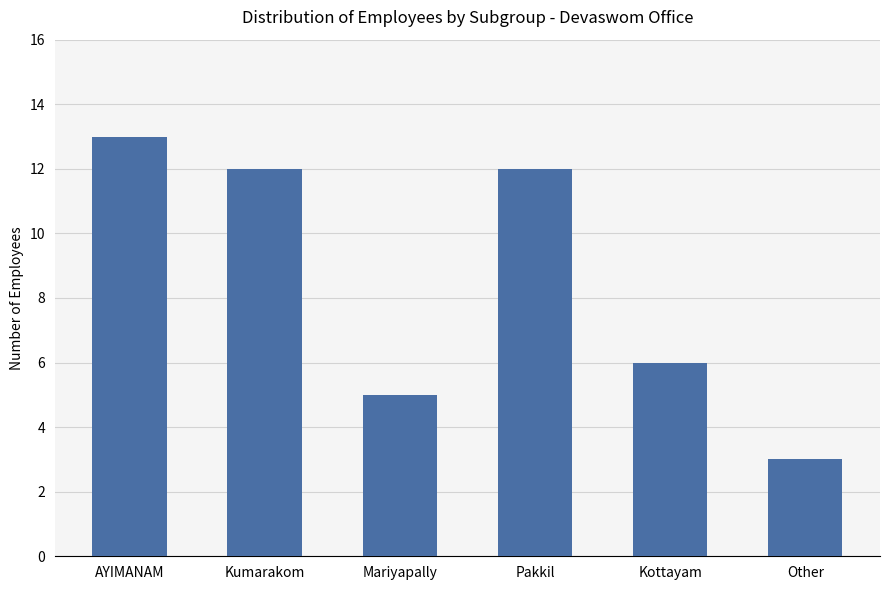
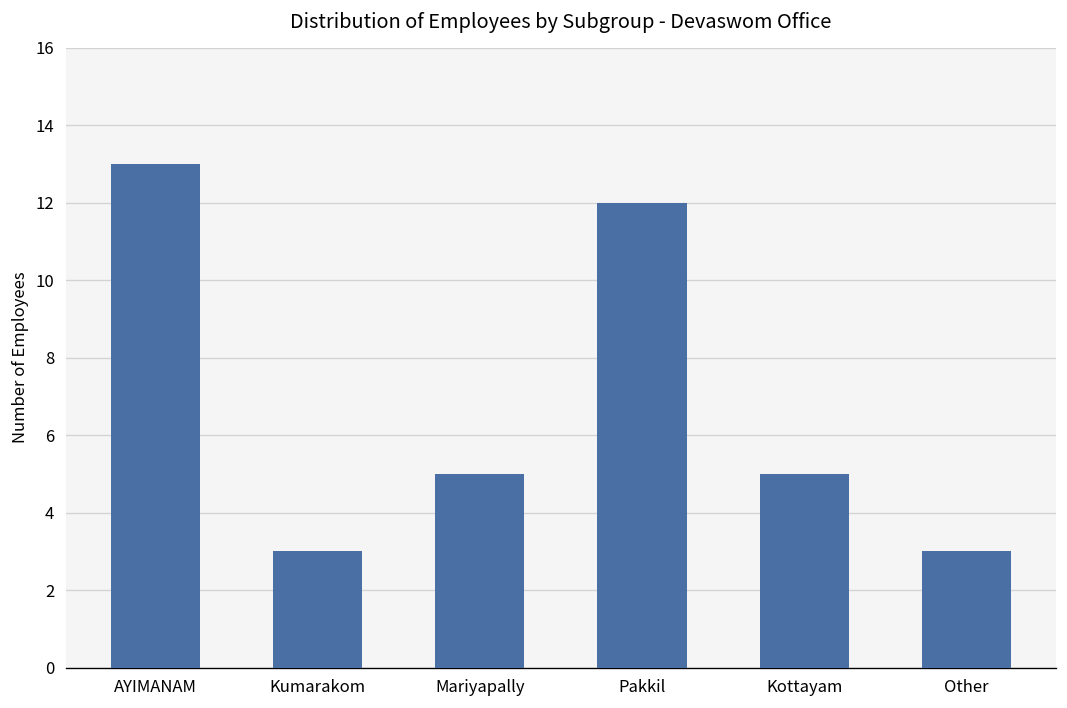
Kumarakom: 12 -> 3
Kottayam: 6 -> 5
